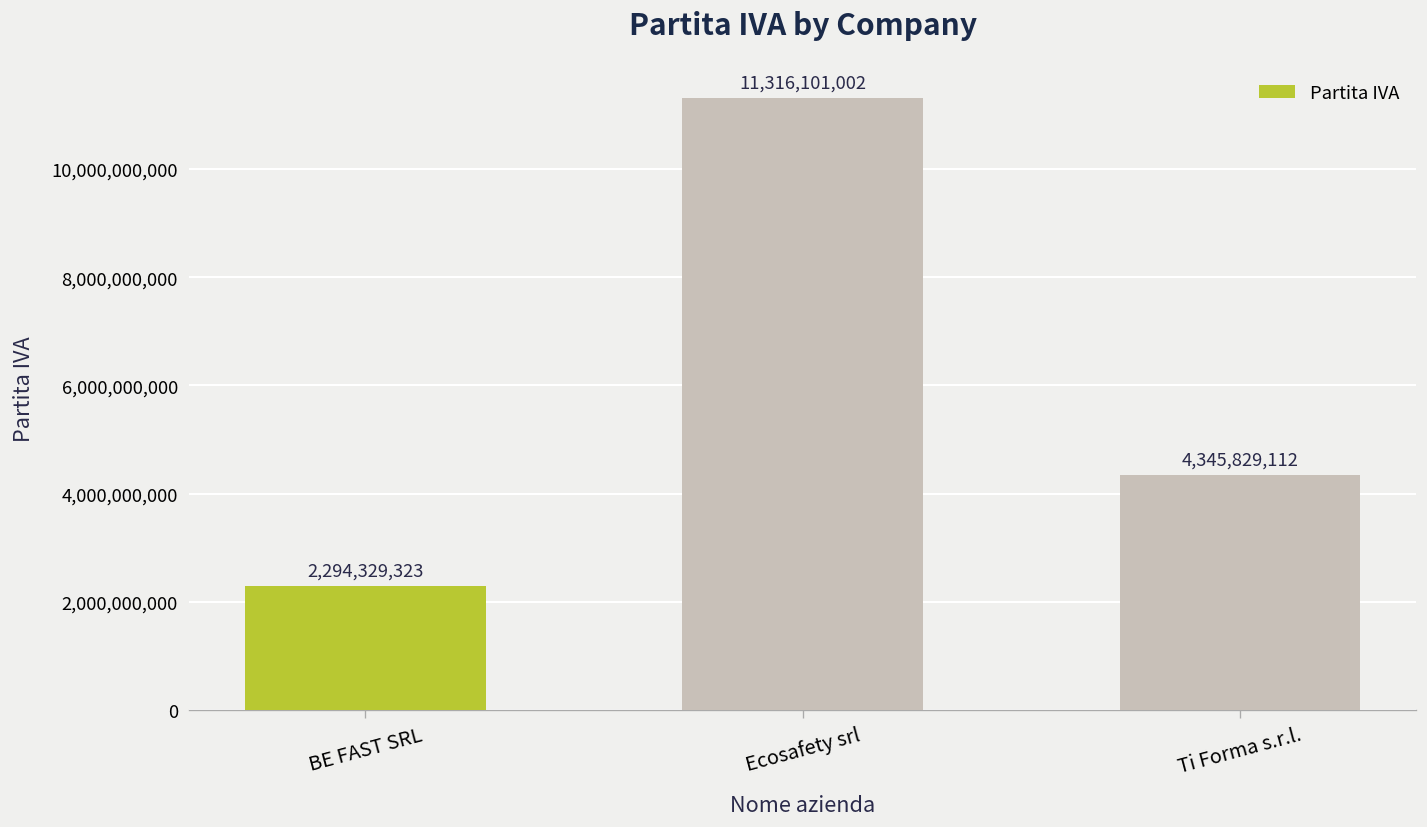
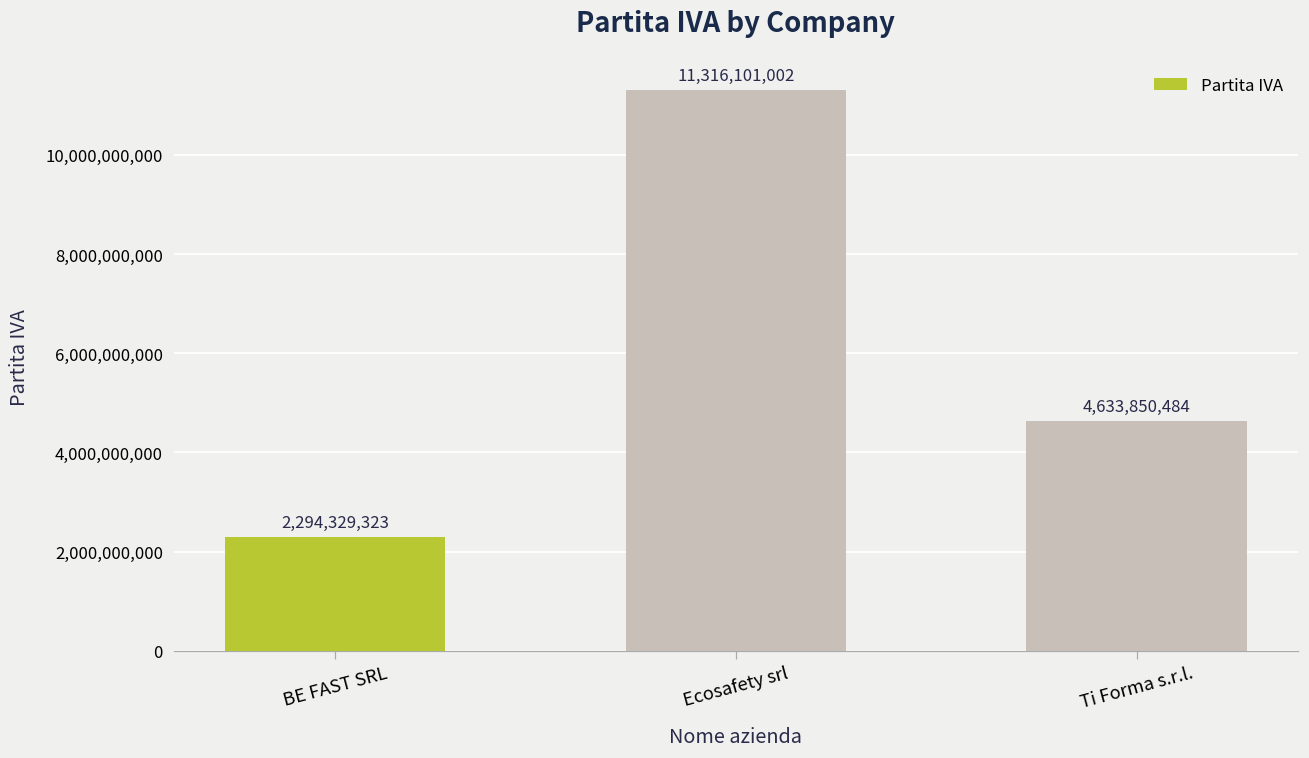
Ti Forma s.r.l.: 4,345,829,112 -> 4,633,850,484
